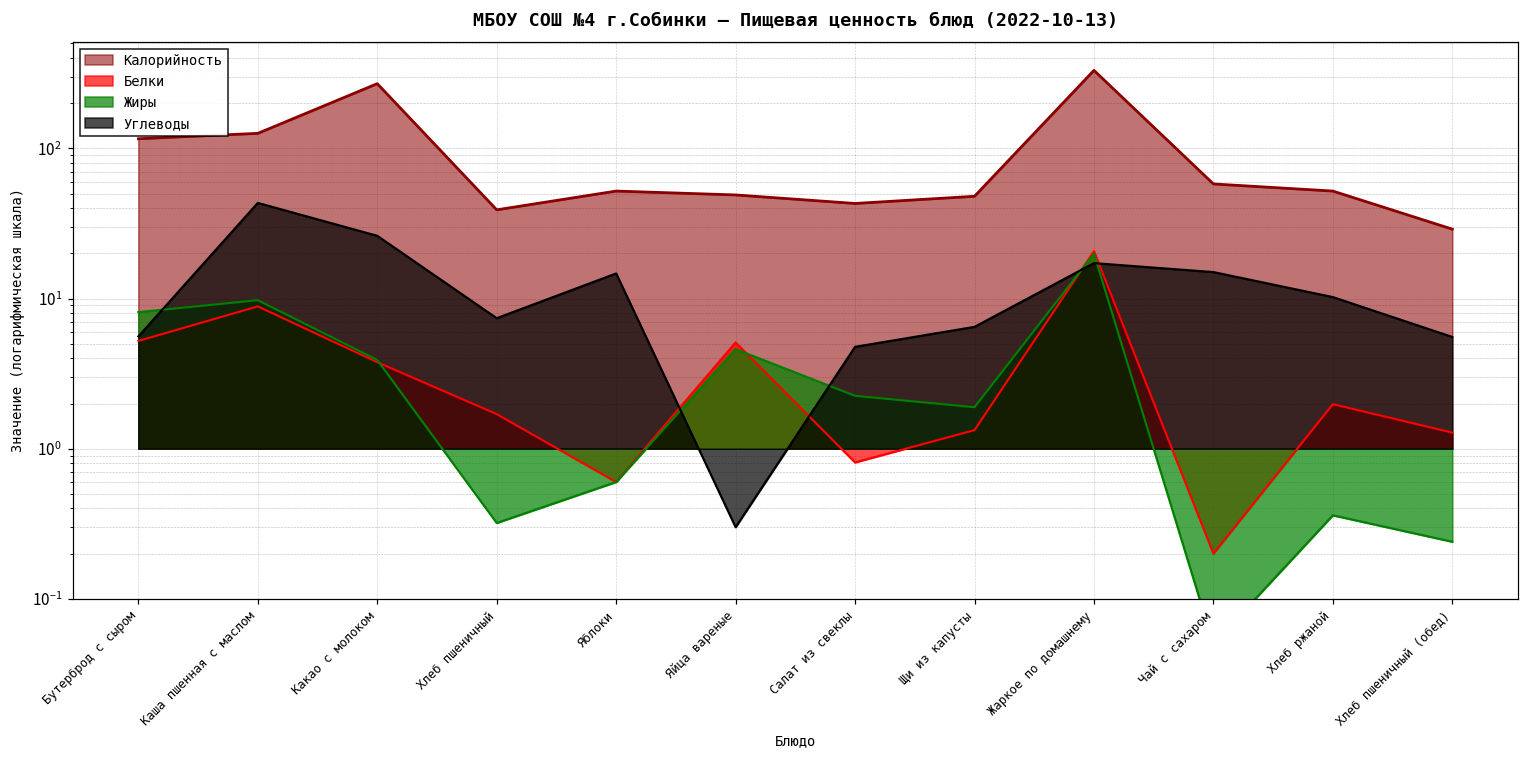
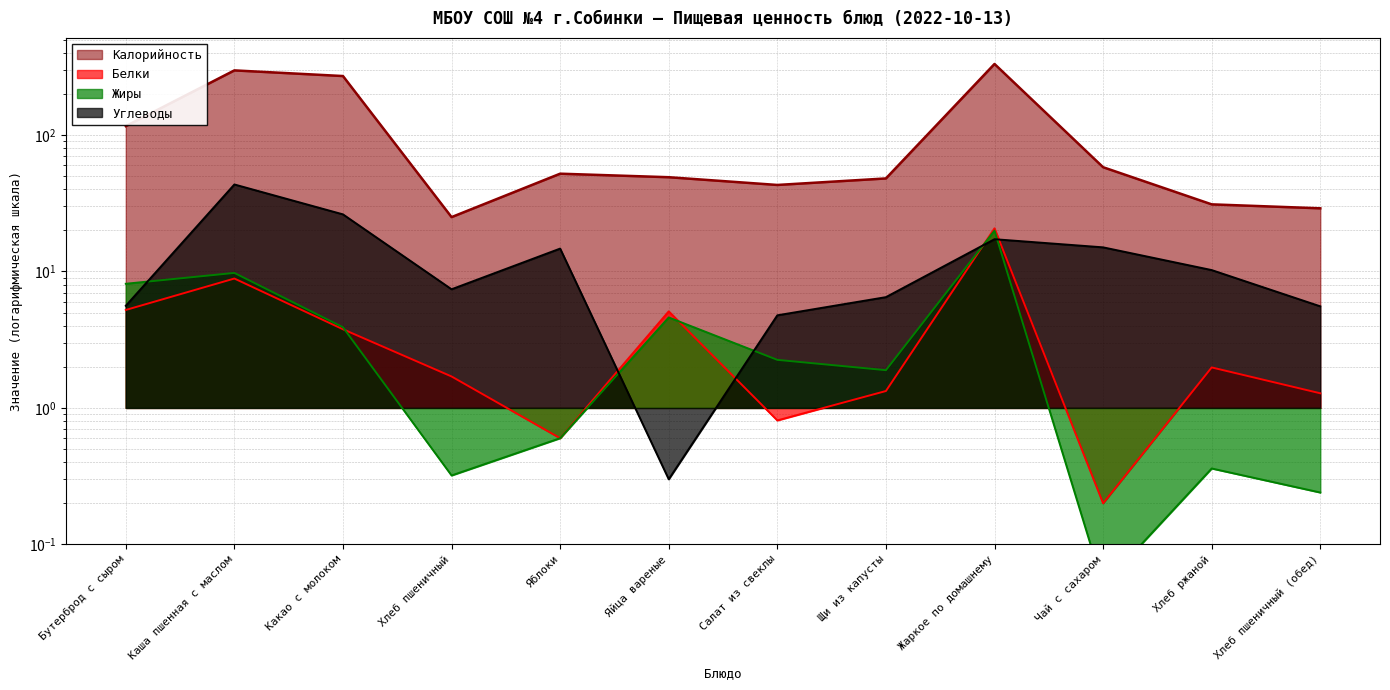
Калорийность, Каша пшенная с маслом: 130 -> 300
Калорийность, Хлеб пшеничный: 39 -> 25
Калорийность, Хлеб ржаной: 52 -> 31
